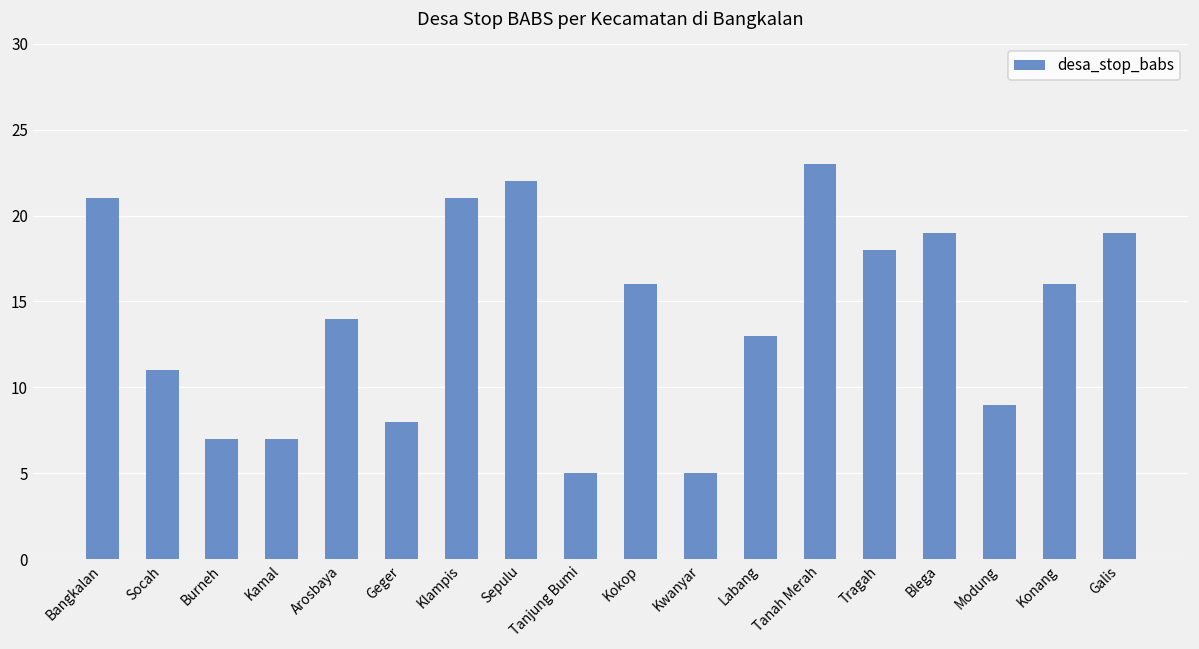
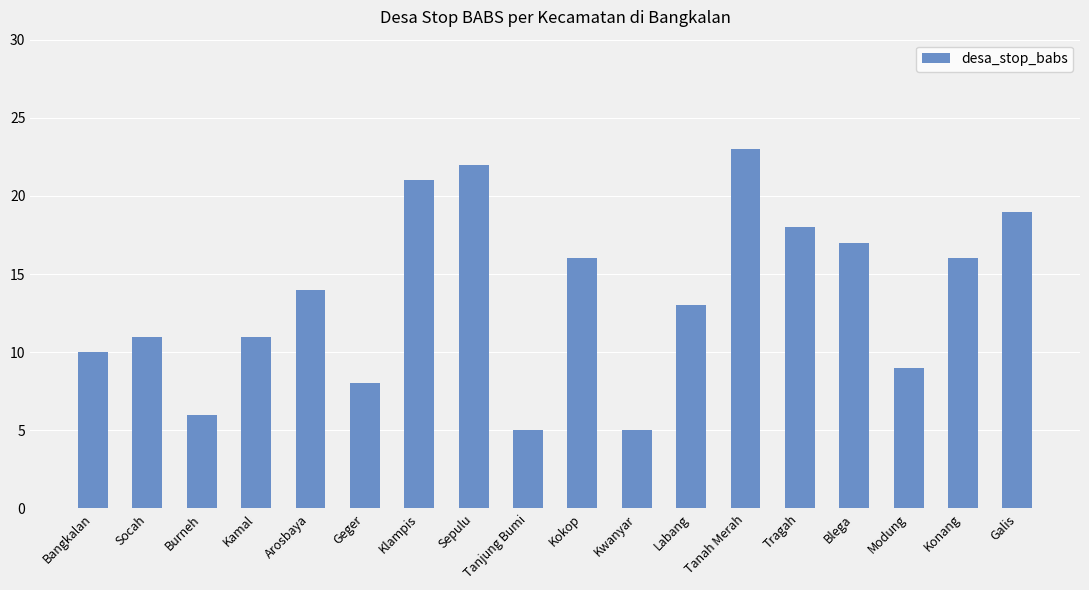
Bangkalan: 21 -> 10
Burneh: 7 -> 6
Kamal: 7 -> 11
Blega: 19 -> 17
